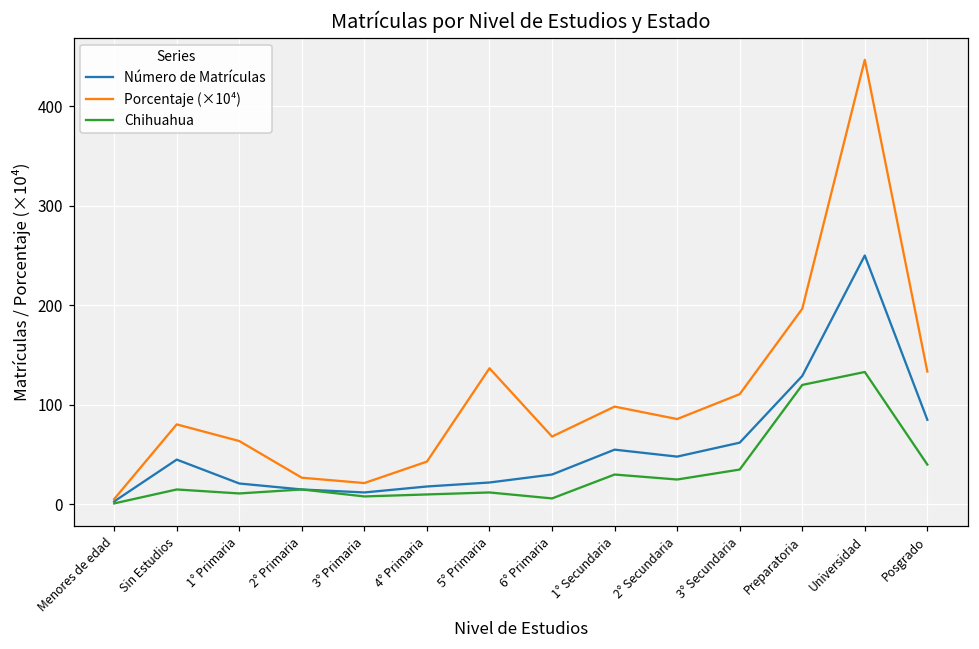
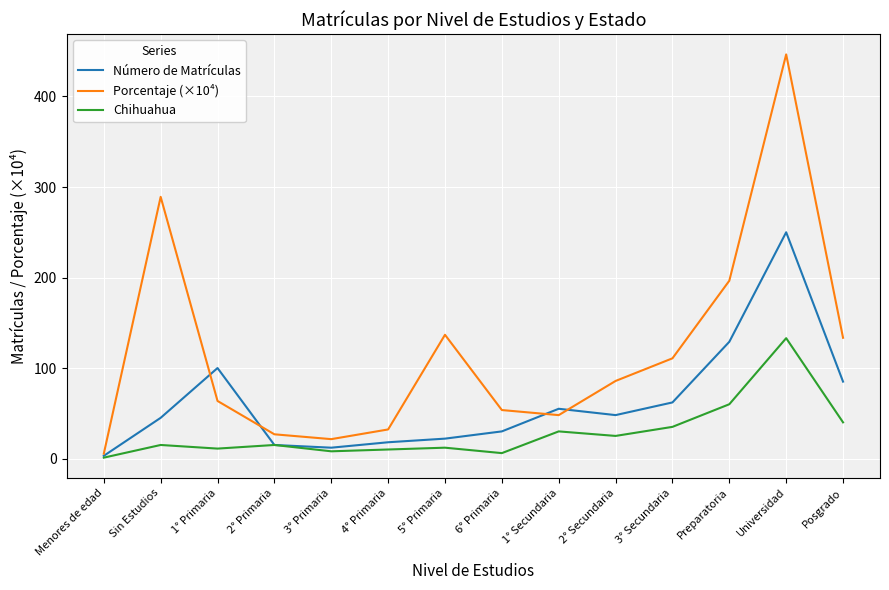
Porcentaje (×10⁴), Sin Estudios: 80 -> 290
Número de Matrículas, 1° Primaria: 20 -> 100
Porcentaje (×10⁴), 4° Primaria: 40 -> 30
Porcentaje (×10⁴), 6° Primaria: 70 -> 50
Porcentaje (×10⁴), 1° Secundaria: 100 -> 50
Chihuahua, Preparatoria: 120 -> 60
